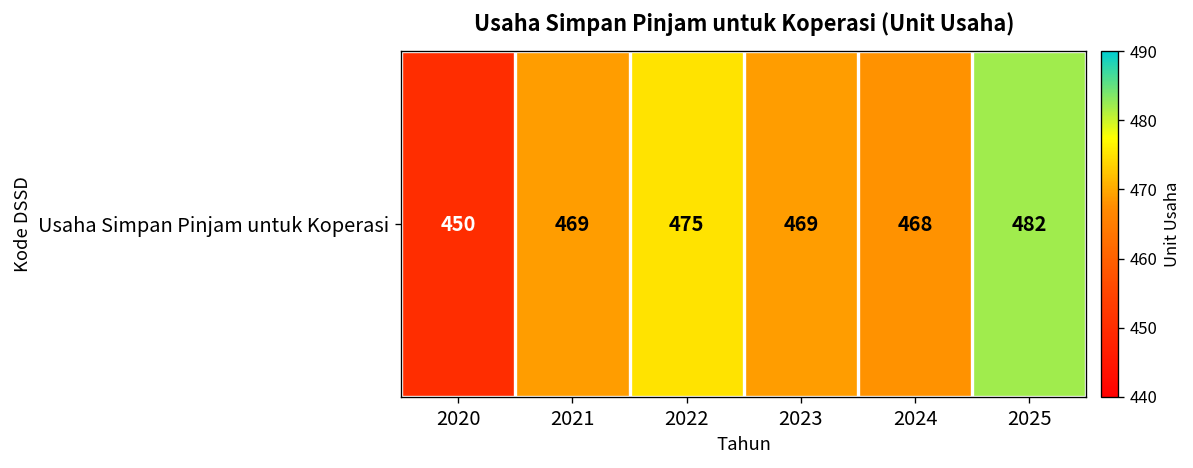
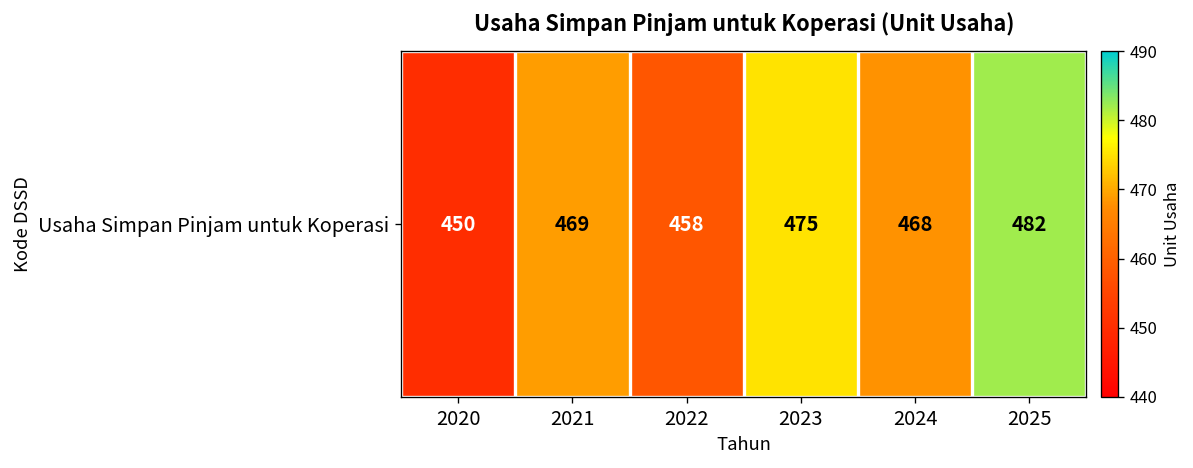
Usaha Simpan Pinjam untuk Koperasi, 2022: 475 -> 458
Usaha Simpan Pinjam untuk Koperasi, 2023: 469 -> 475
